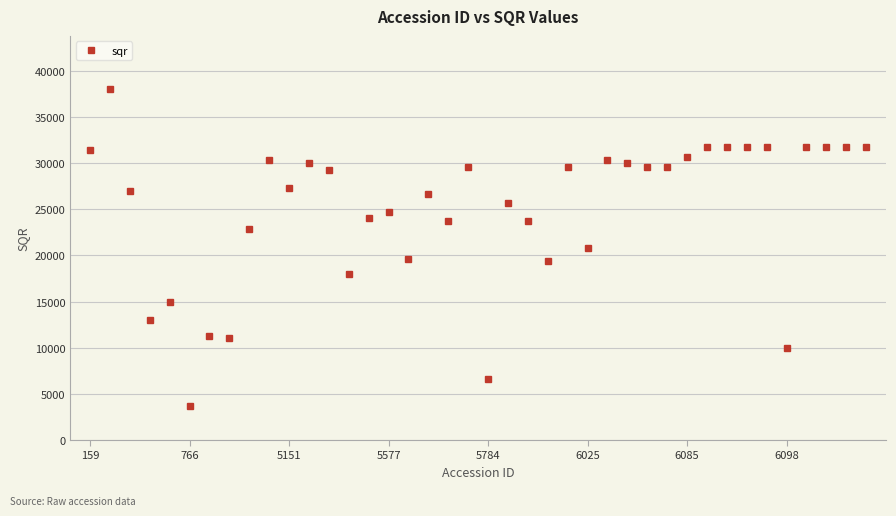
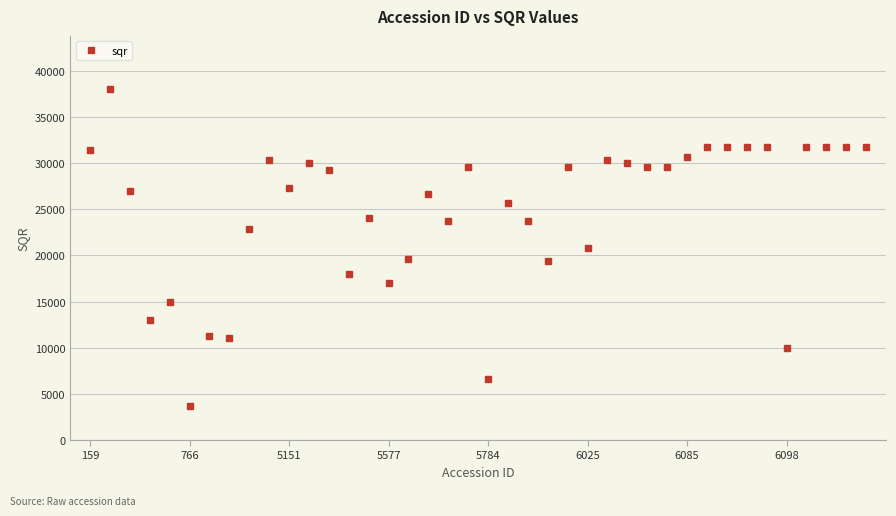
5577: 25000 -> 17000
